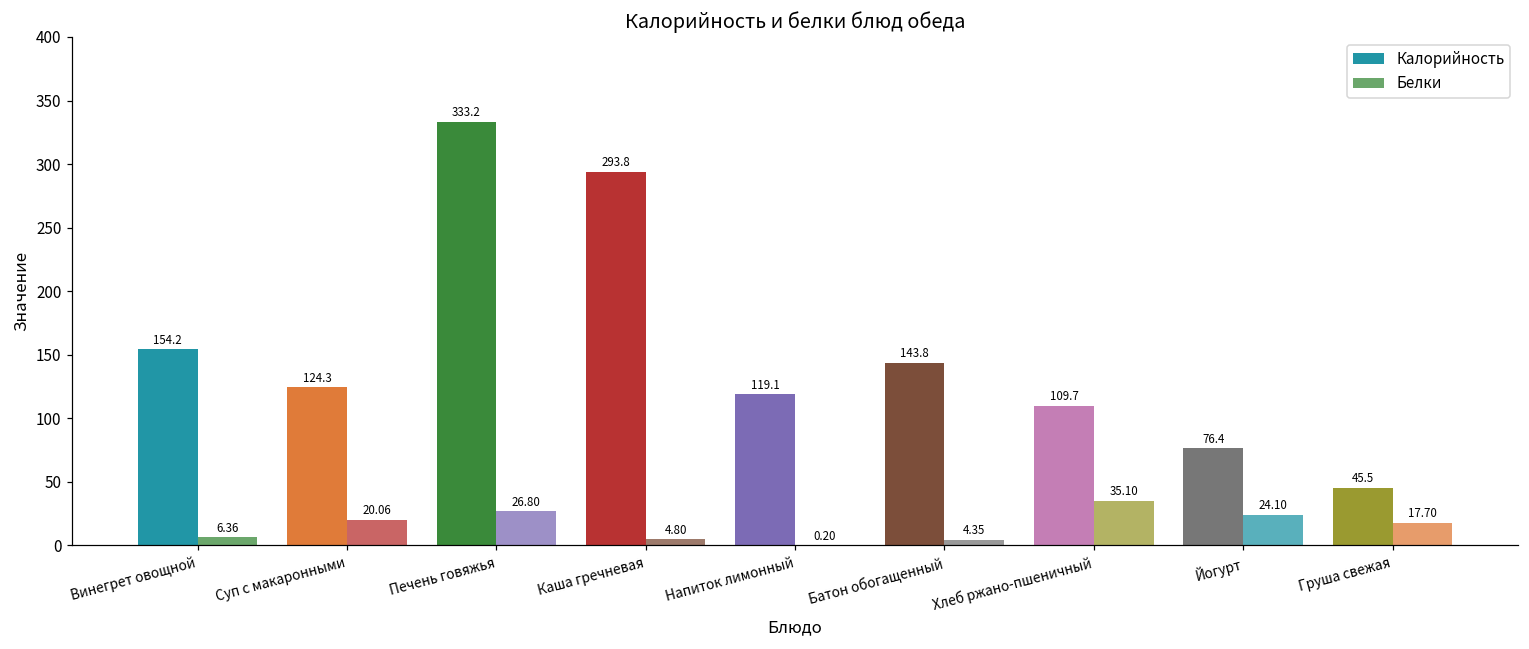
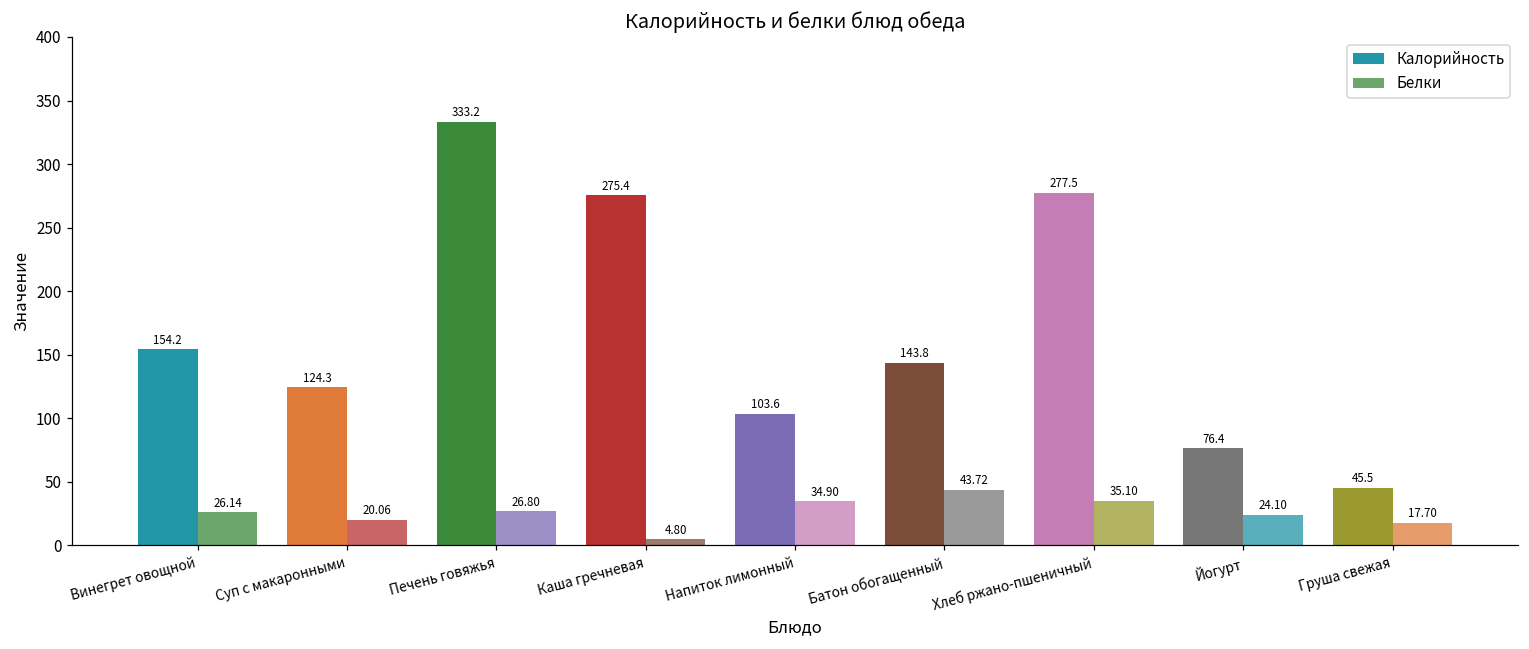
Белки, Винегрет овощной: 6.36 -> 26.14
Калорийность, Каша гречневая: 293.8 -> 275.4
Калорийность, Напиток лимонный: 119.1 -> 103.6
Белки, Напиток лимонный: 0.20 -> 34.90
Белки, Батон обогащенный: 4.35 -> 43.72
Калорийность, Хлеб ржано-пшеничный: 109.7 -> 277.5
